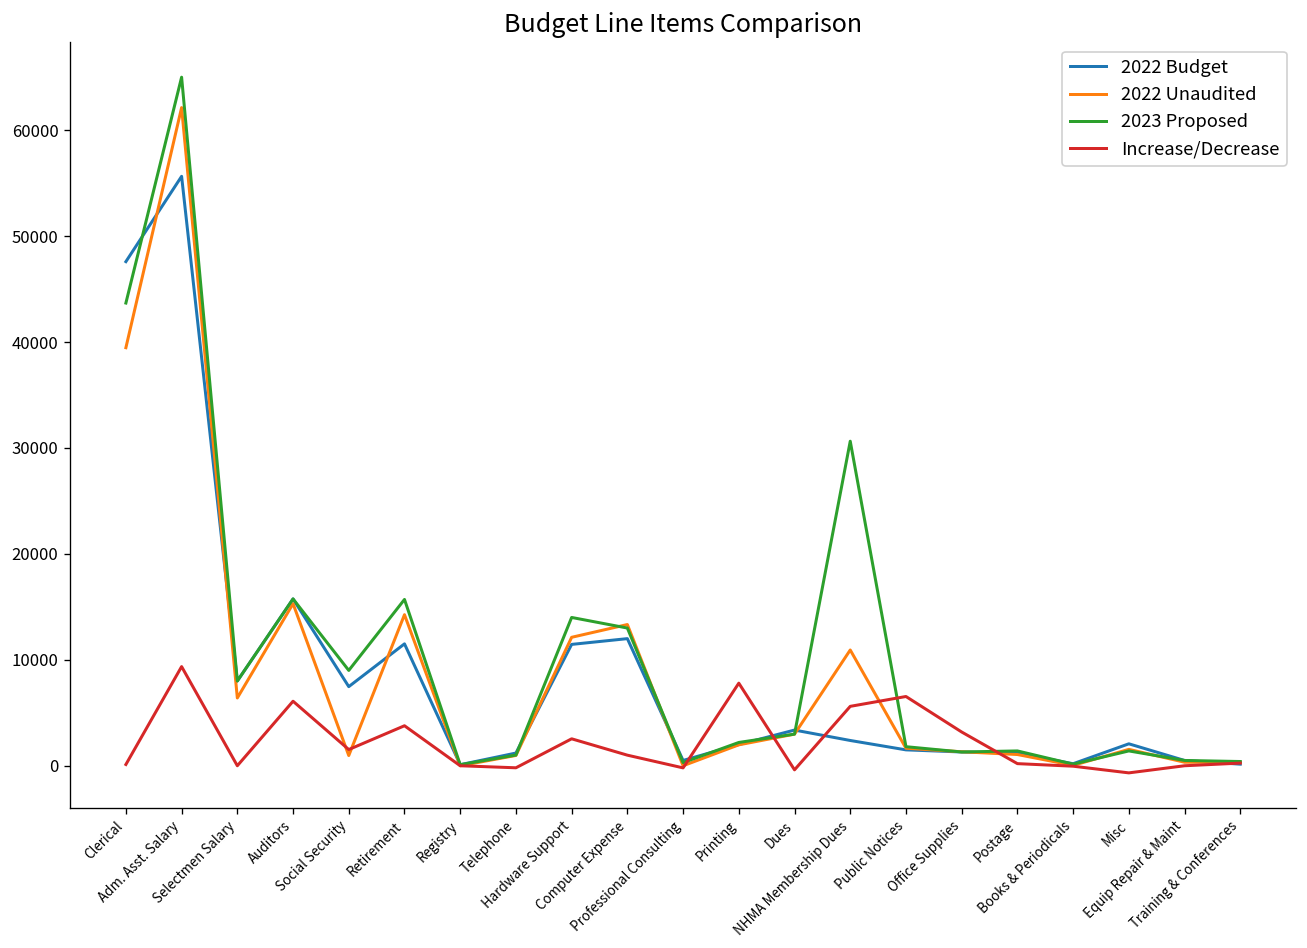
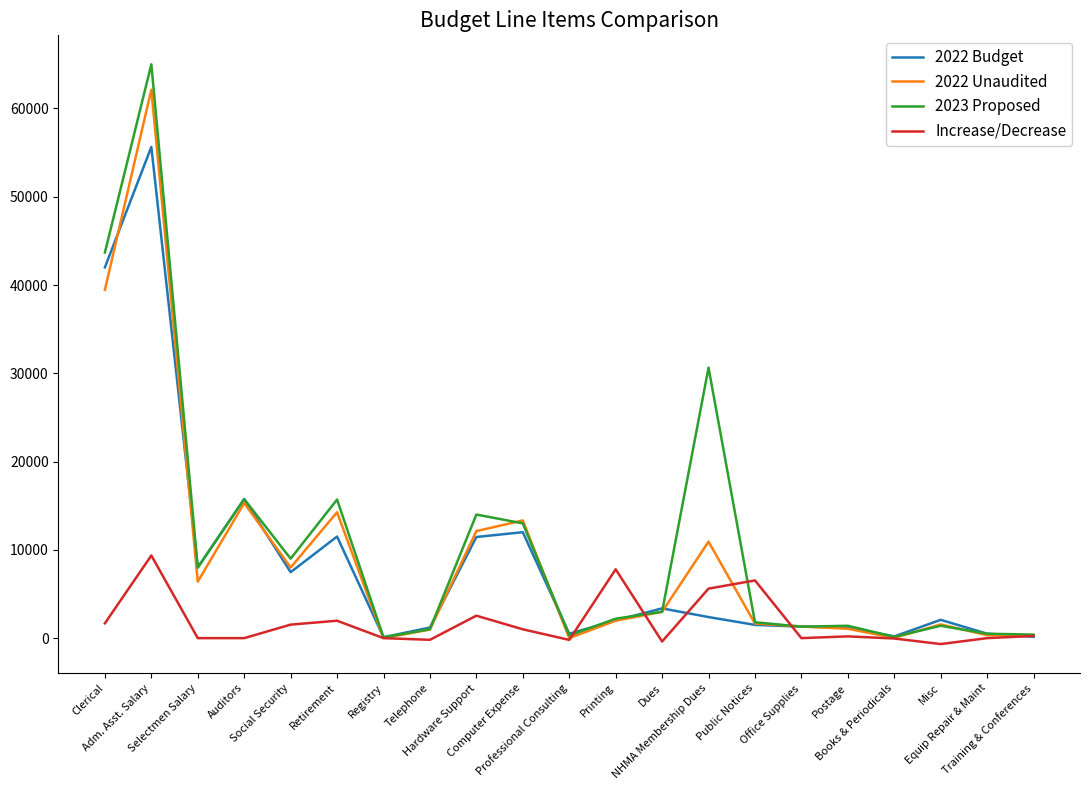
2022 Budget, Clerical: 48000 -> 42000
Increase/Decrease, Clerical: 0 -> 2000
Increase/Decrease, Auditors: 6000 -> 0
2022 Unaudited, Social Security: 1000 -> 8000
Increase/Decrease, Retirement: 4000 -> 2000
Increase/Decrease, Office Supplies: 3000 -> 0
